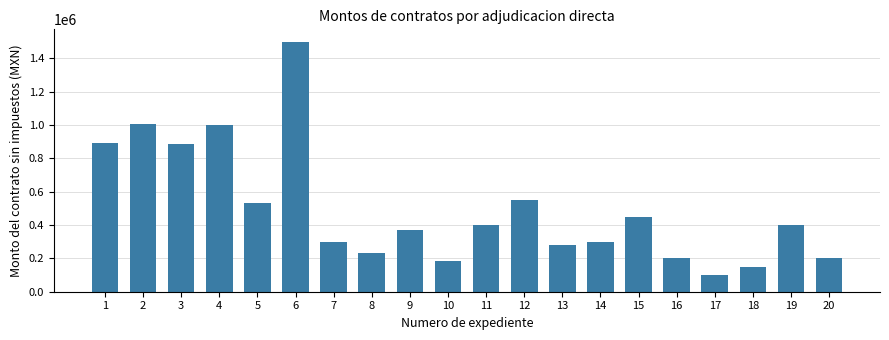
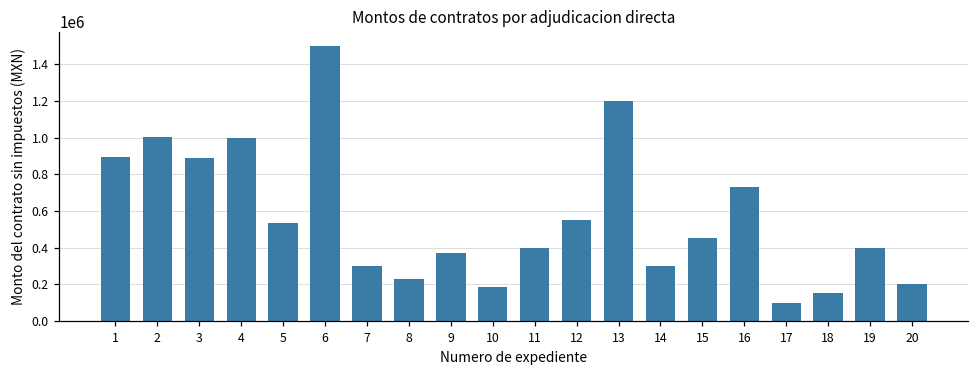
13: 280000 -> 1200000
16: 200000 -> 730000
